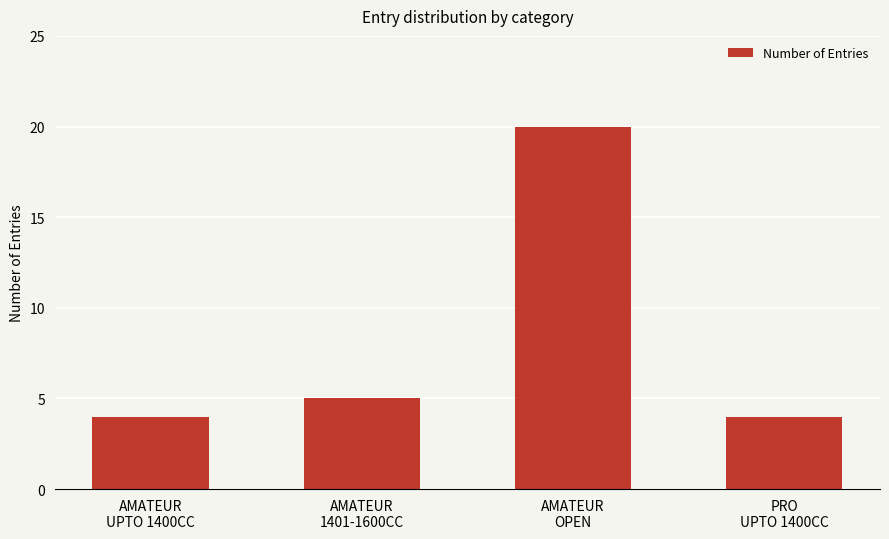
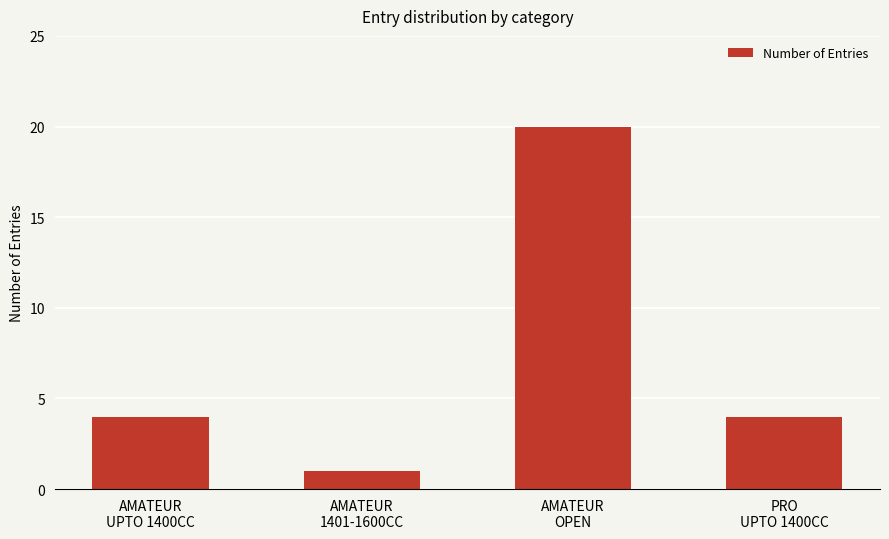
AMATEUR 1401-1600CC: 5 -> 1
